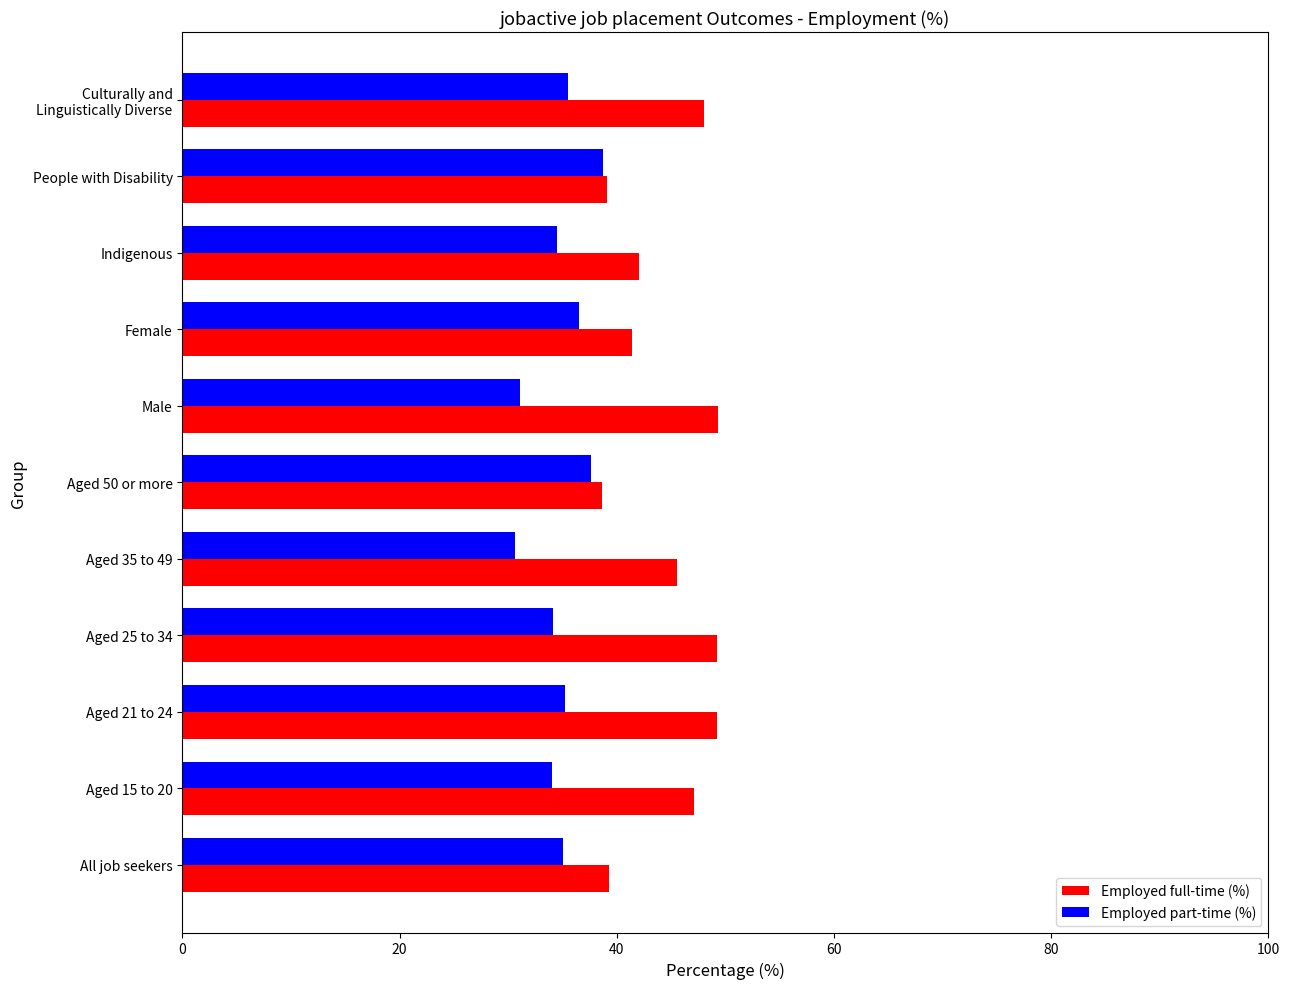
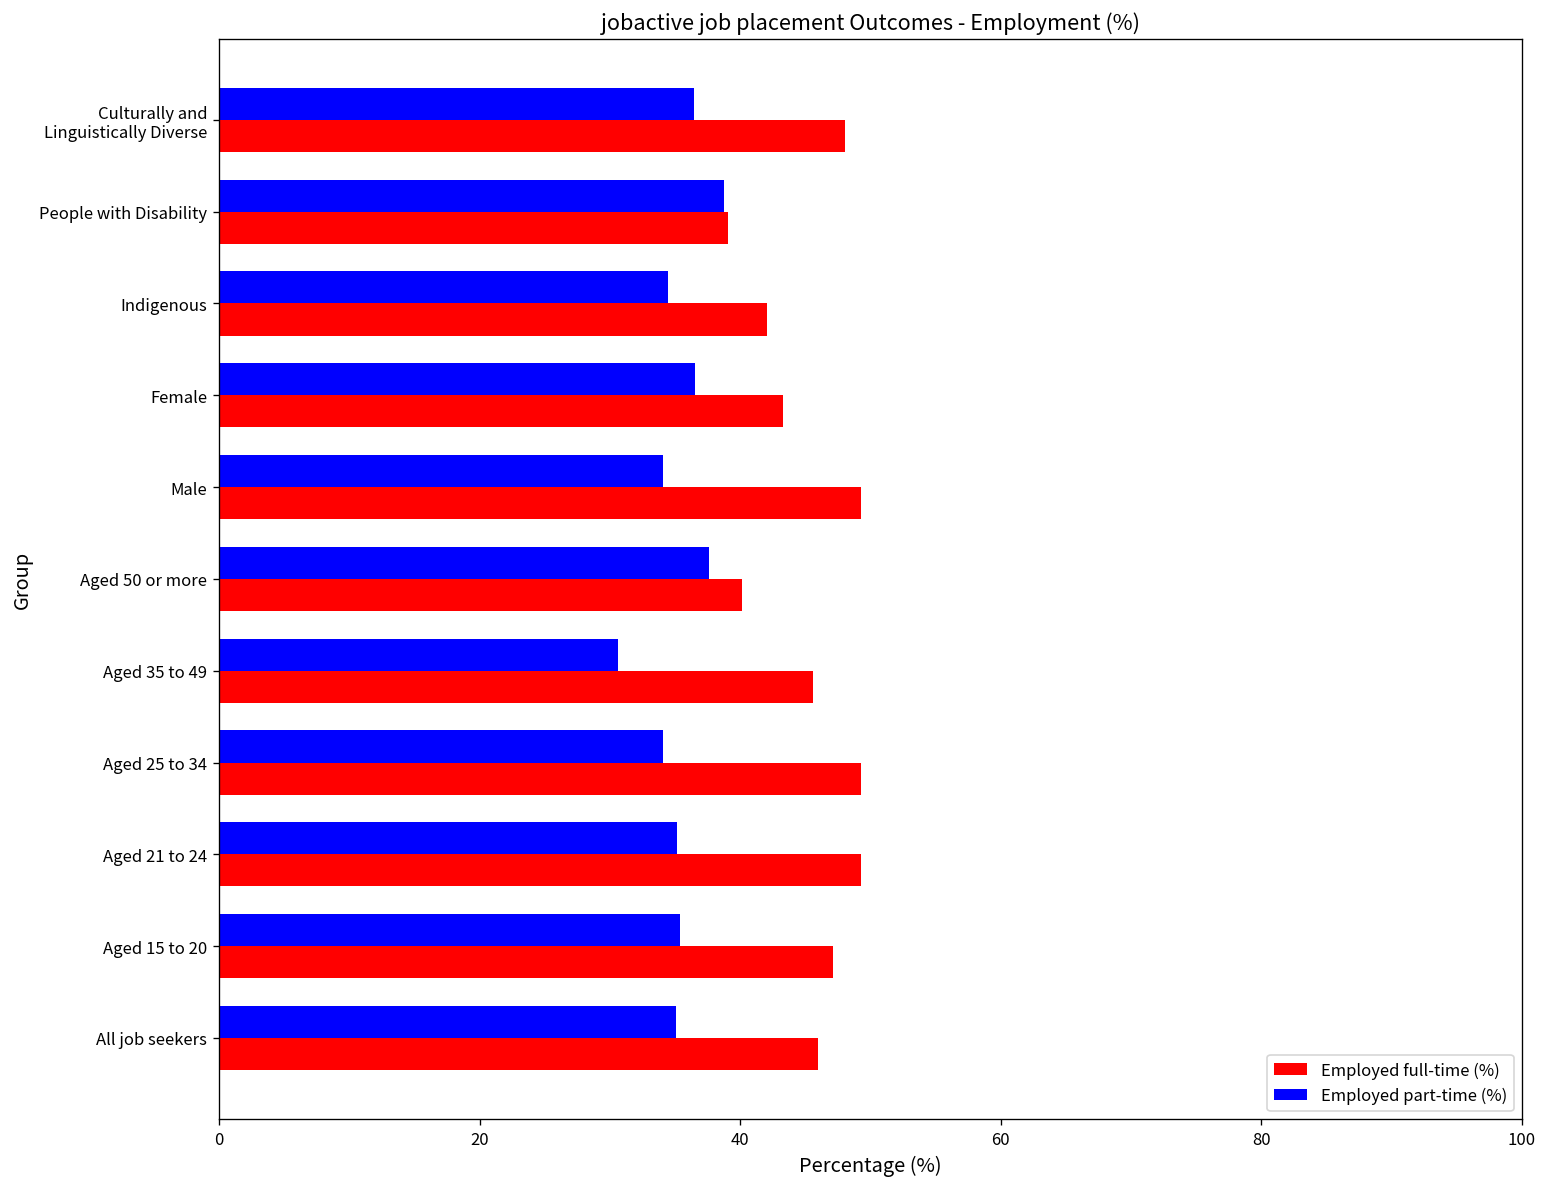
Employed part-time (%), Culturally and Linguistically Diverse: 35.5 -> 36.5
Employed full-time (%), Female: 41.4 -> 43.3
Employed part-time (%), Male: 31.1 -> 34.1
Employed full-time (%), Aged 50 or more: 38.7 -> 40.2
Employed part-time (%), Aged 15 to 20: 34.0 -> 35.4
Employed full-time (%), All job seekers: 39.2 -> 45.9
